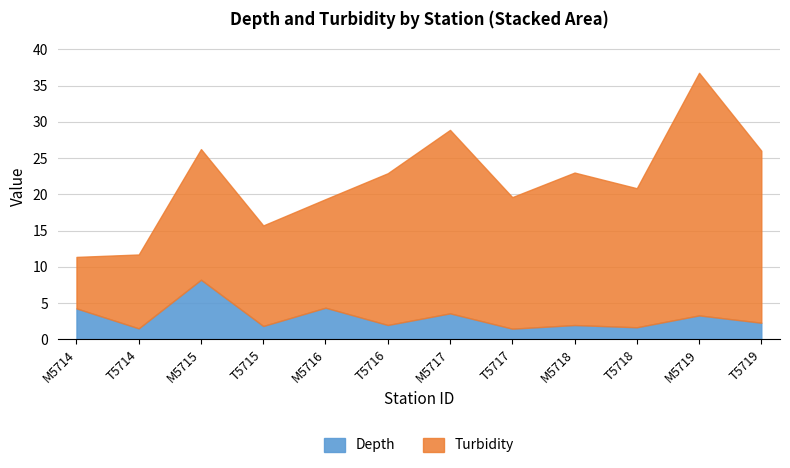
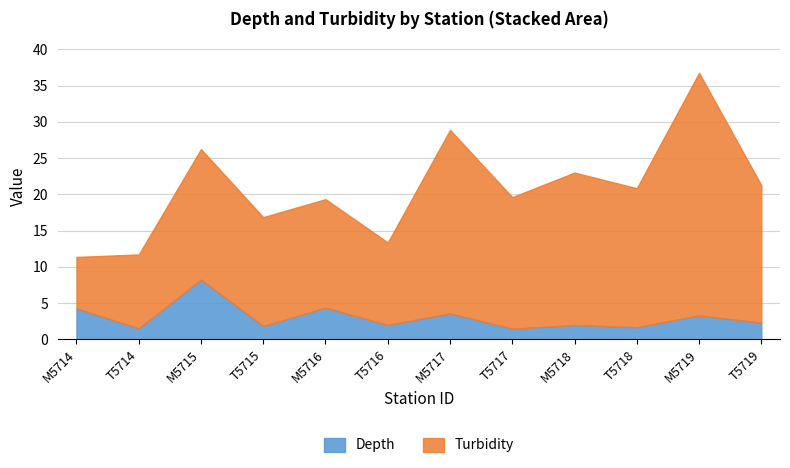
Turbidity, T5715: 14 -> 15
Turbidity, T5716: 21 -> 11
Turbidity, T5719: 24 -> 19
